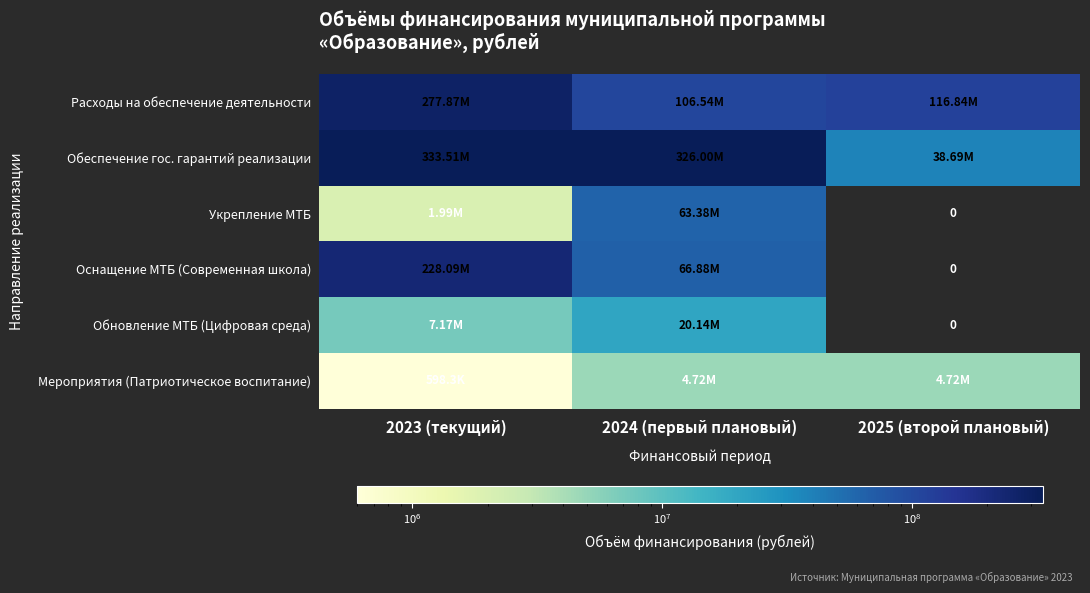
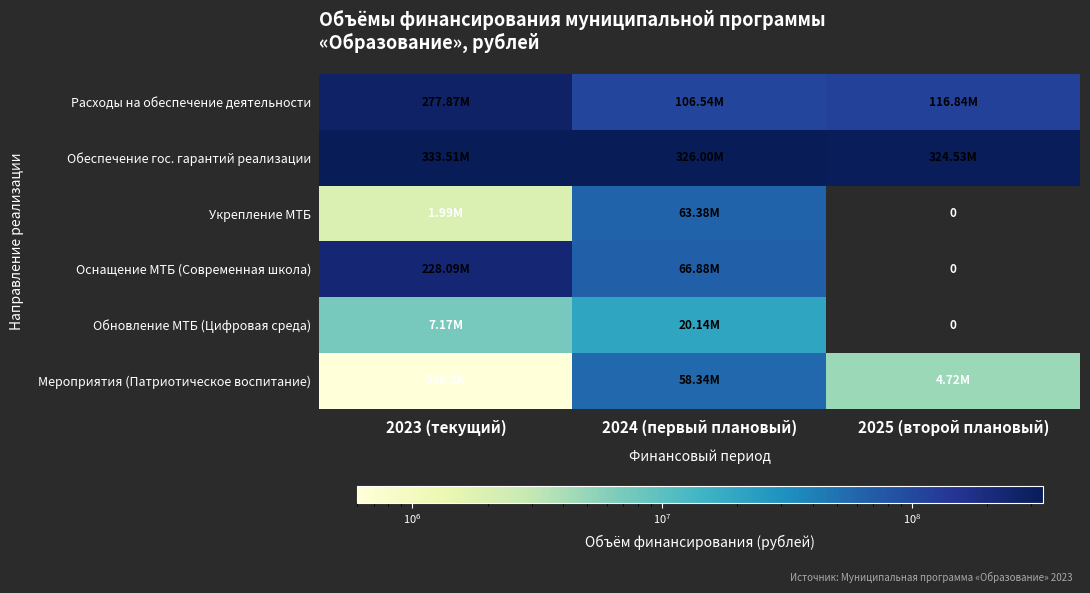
Обеспечение гос. гарантий реализации, 2025 (второй плановый): 38.69M -> 324.53M
Мероприятия (Патриотическое воспитание), 2024 (первый плановый): 4.72M -> 58.34M
